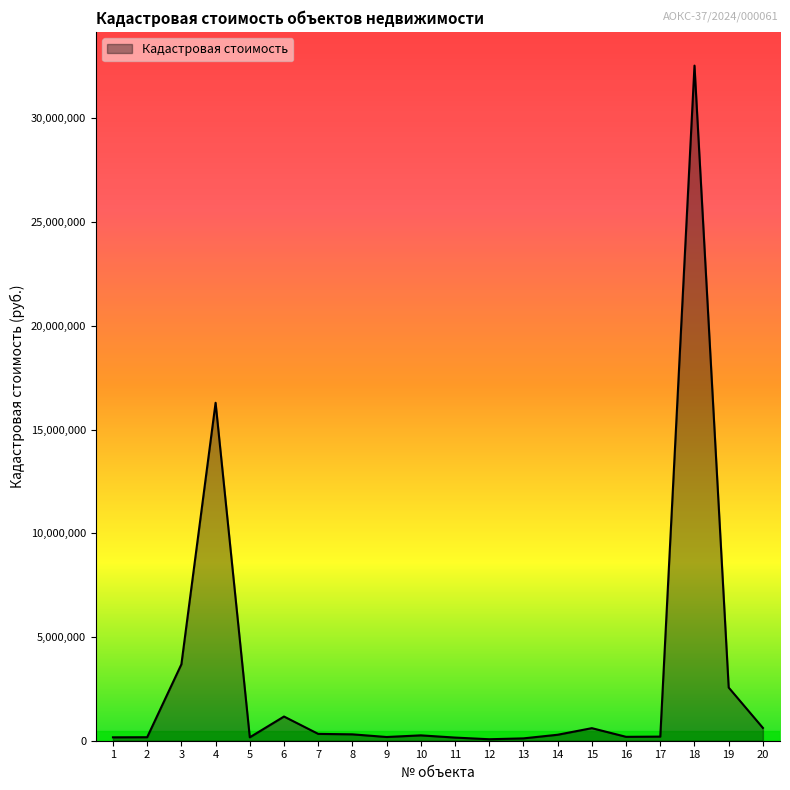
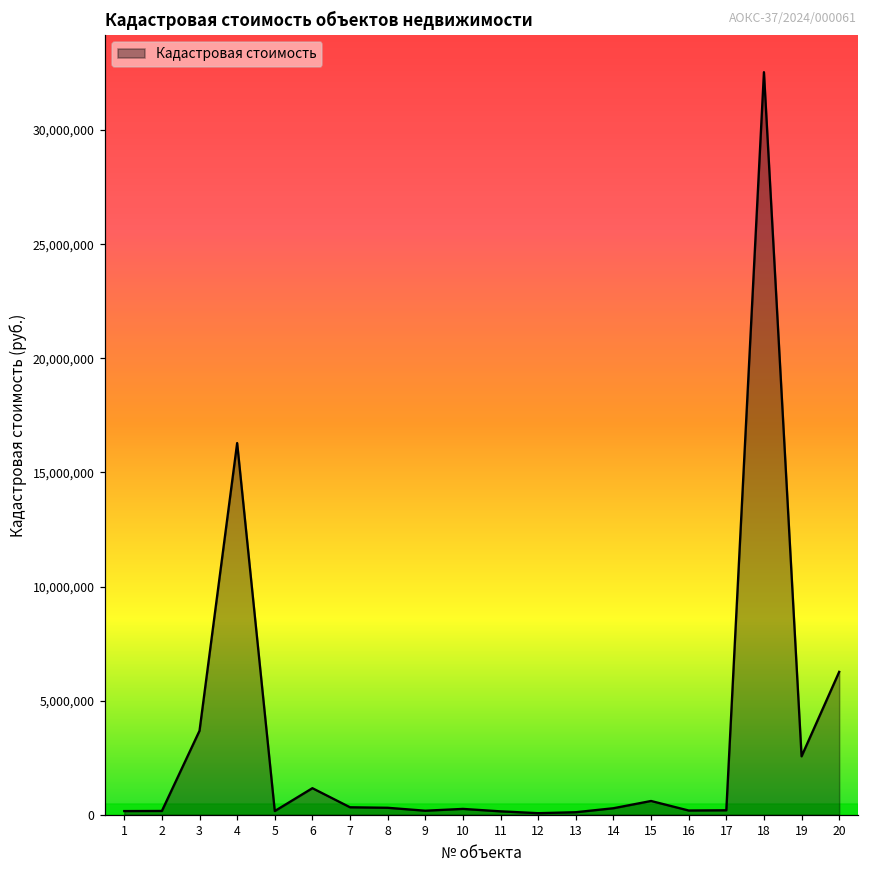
20: 600,000 -> 6,300,000
